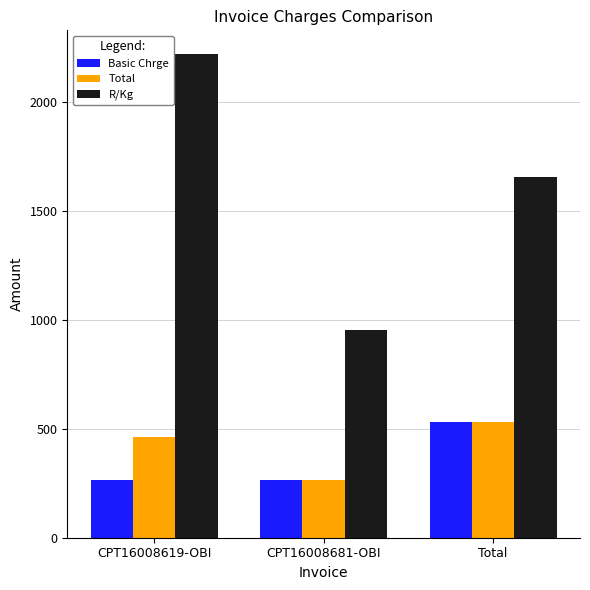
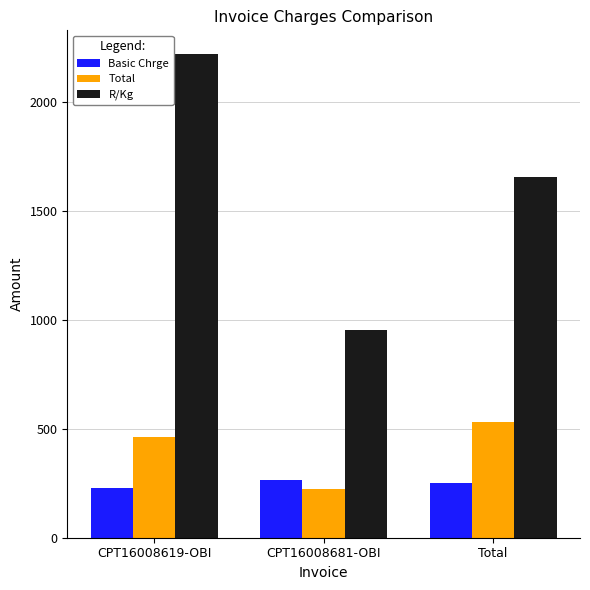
Basic Chrge, CPT16008619-OBI: 270 -> 230
Total, CPT16008681-OBI: 270 -> 220
Basic Chrge, Total: 530 -> 250
